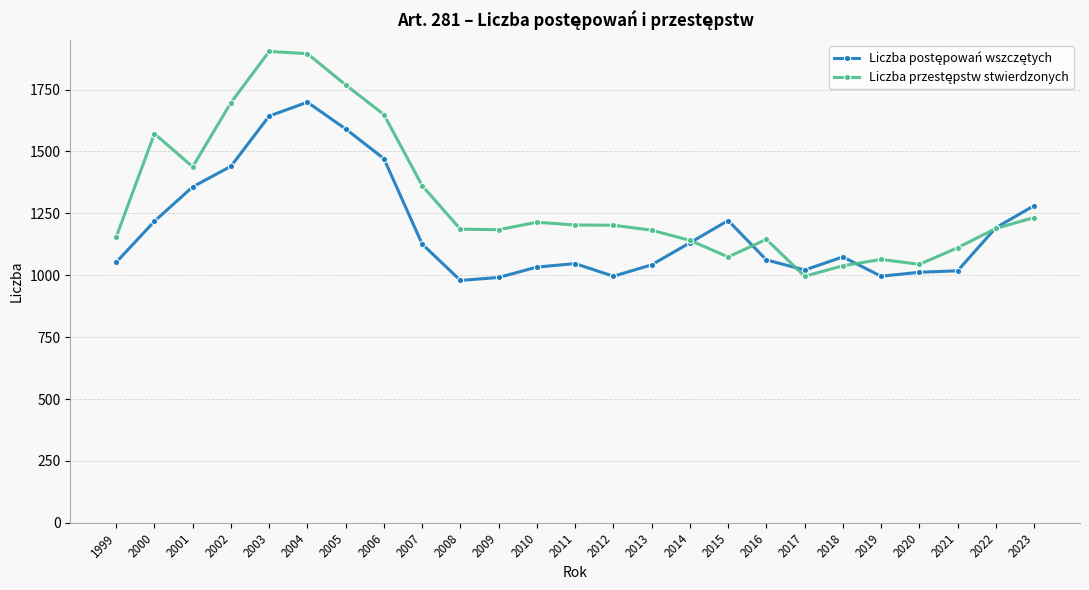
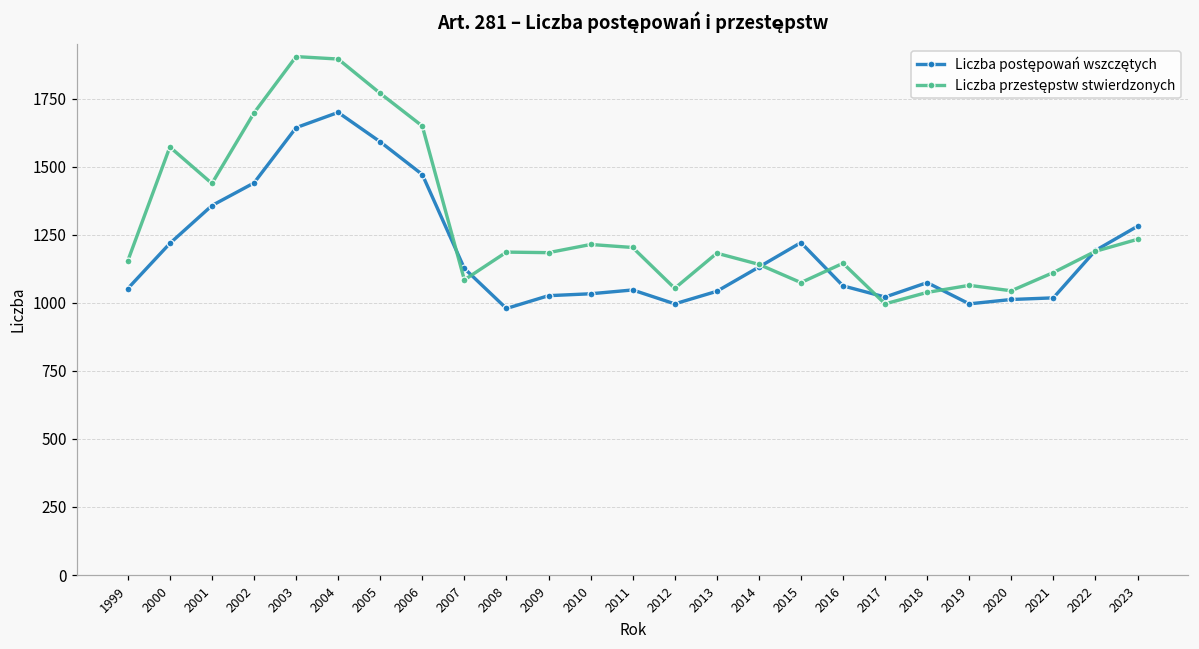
Liczba przestępstw stwierdzonych, 2007: 1360 -> 1080
Liczba postępowań wszczętych, 2009: 990 -> 1030
Liczba przestępstw stwierdzonych, 2012: 1200 -> 1050
